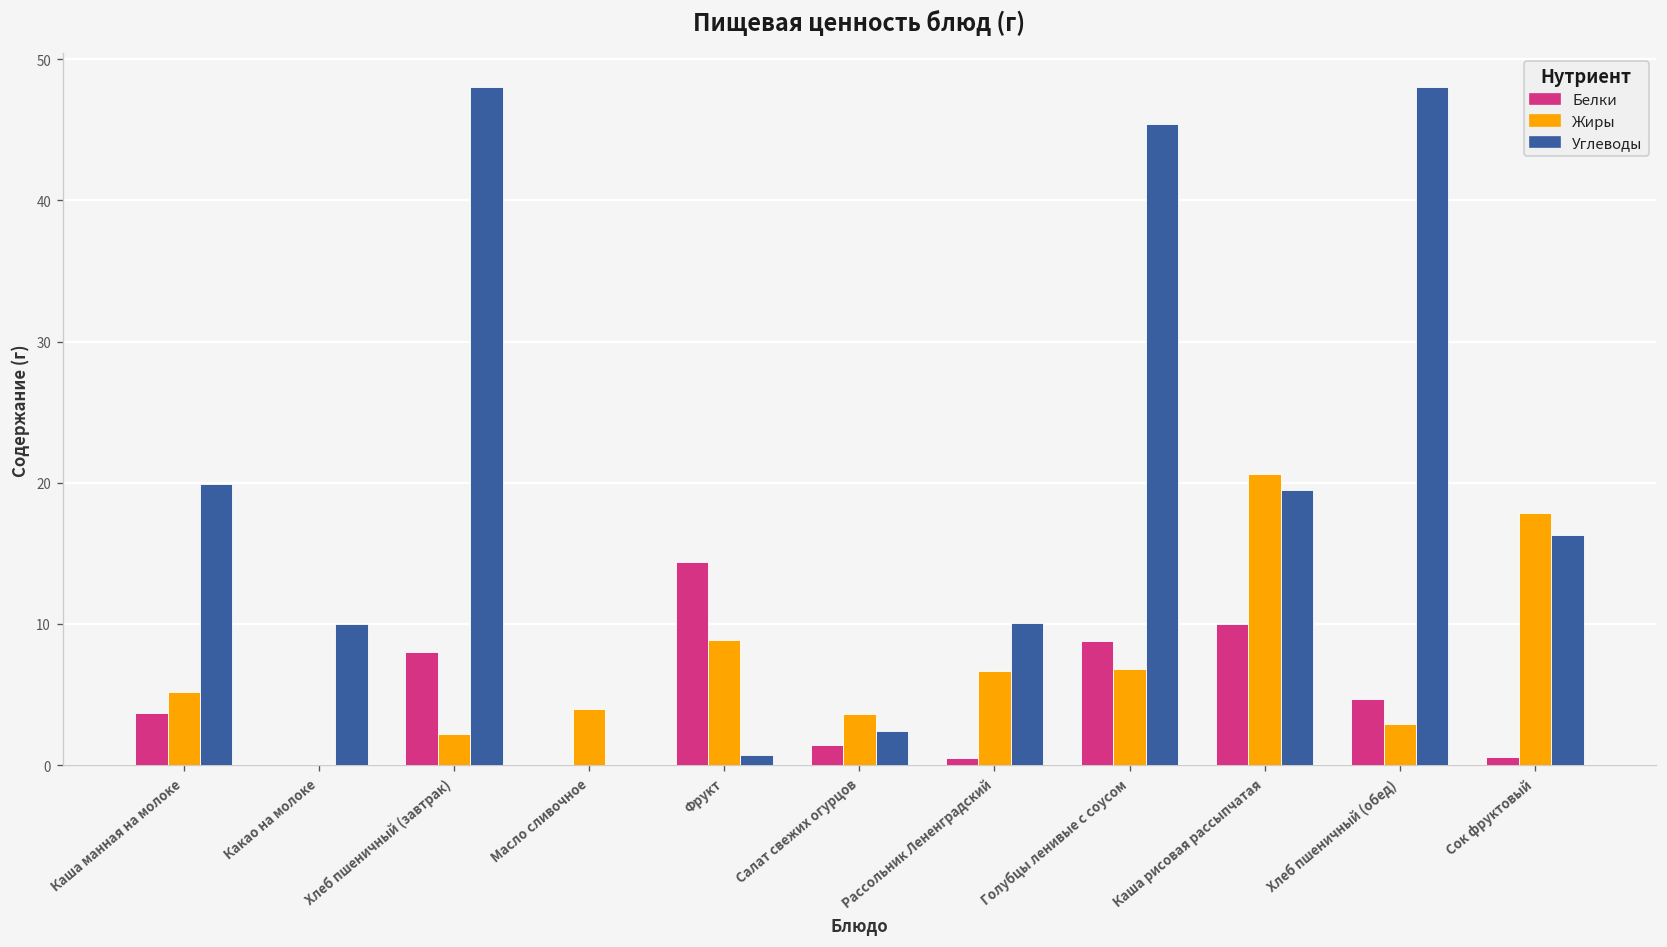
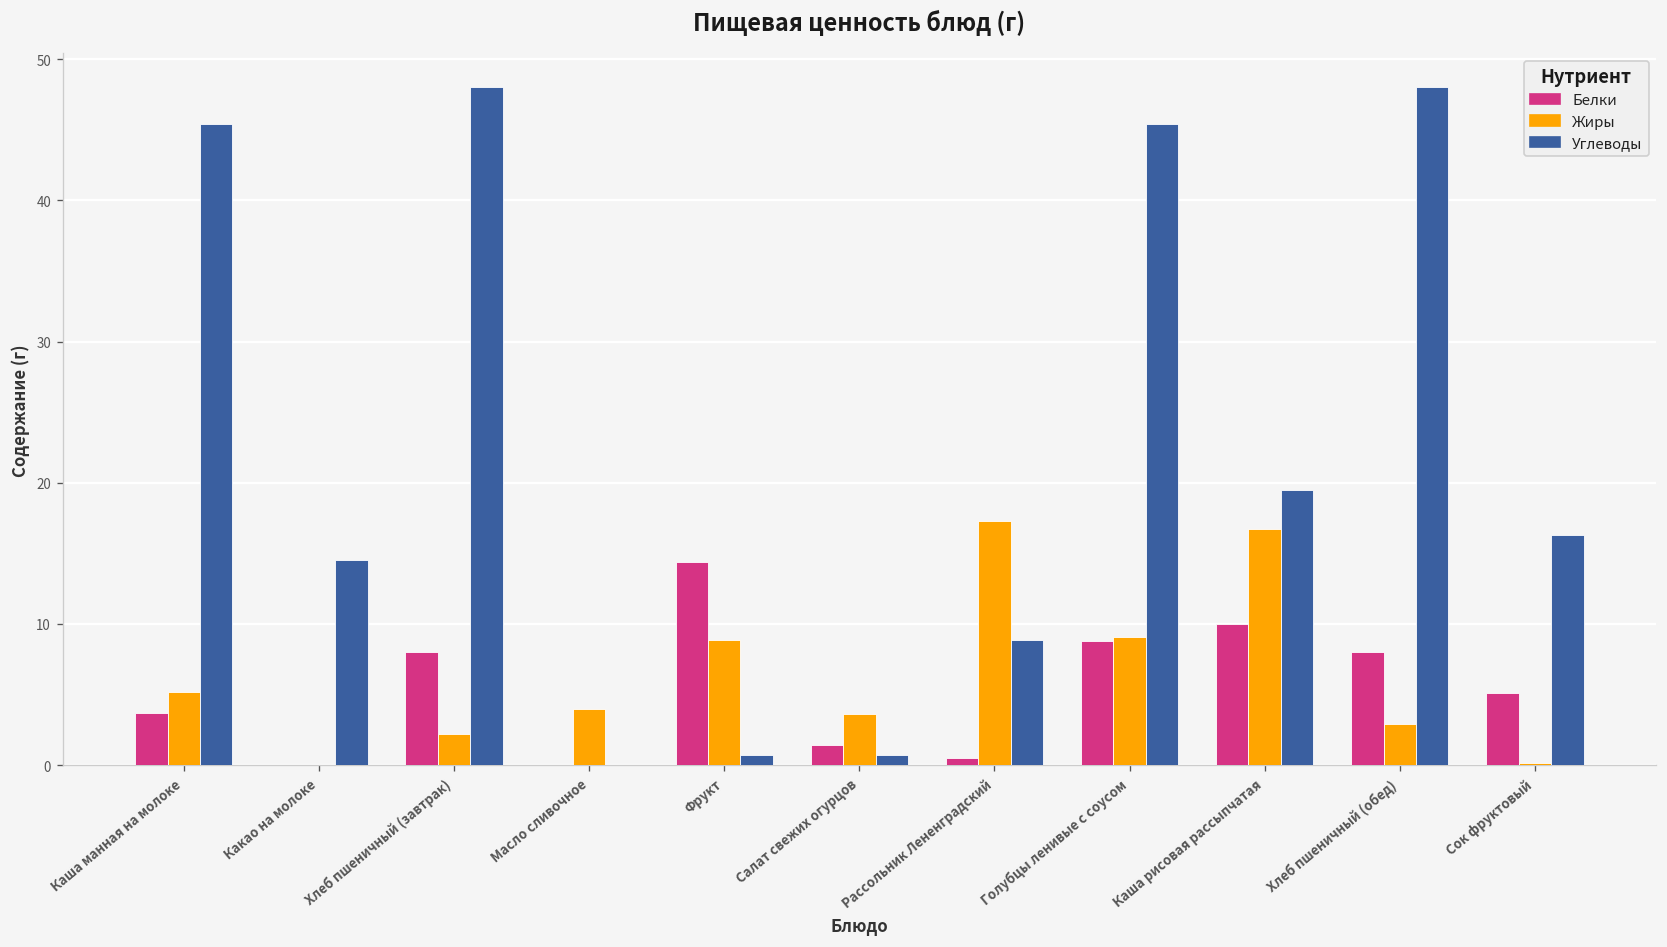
Углеводы, Каша манная на молоке: 19.9 -> 45.4
Углеводы, Какао на молоке: 10.0 -> 14.5
Углеводы, Салат свежих огурцов: 2.4 -> 0.7
Жиры, Рассольник Лененградский: 6.7 -> 17.3
Углеводы, Рассольник Лененградский: 10.1 -> 8.9
Жиры, Голубцы ленивые с соусом: 6.8 -> 9.1
Жиры, Каша рисовая рассыпчатая: 20.6 -> 16.7
Белки, Хлеб пшеничный (обед): 4.7 -> 8.0
Белки, Сок фруктовый: 0.6 -> 5.1
Жиры, Сок фруктовый: 17.8 -> 0.1
